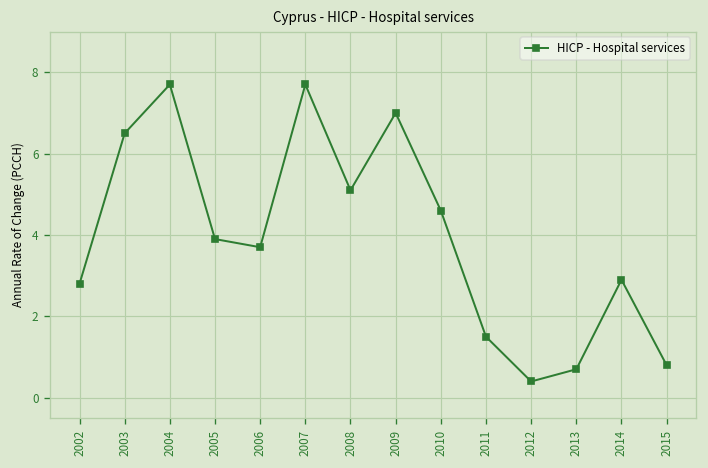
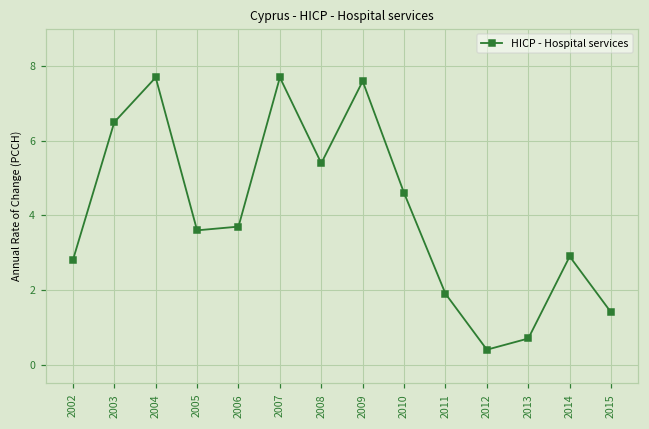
2005: 3.9 -> 3.6
2008: 5.1 -> 5.4
2009: 7.0 -> 7.6
2011: 1.5 -> 1.9
2015: 0.8 -> 1.4
